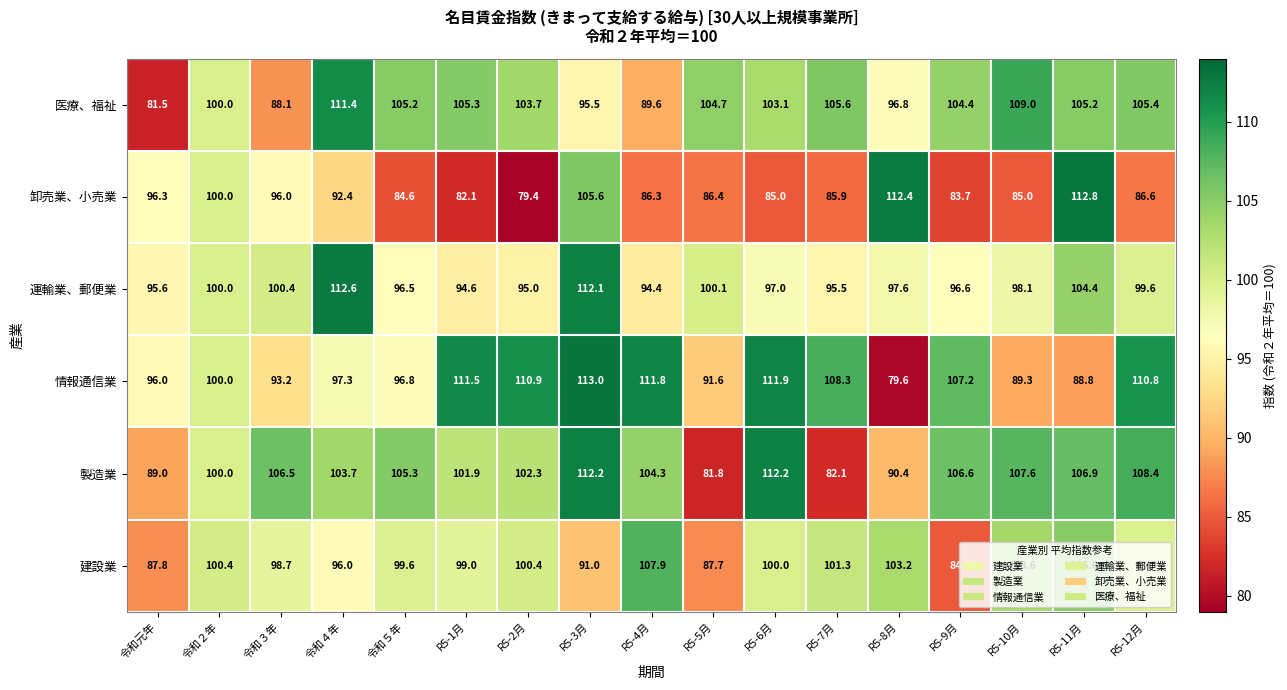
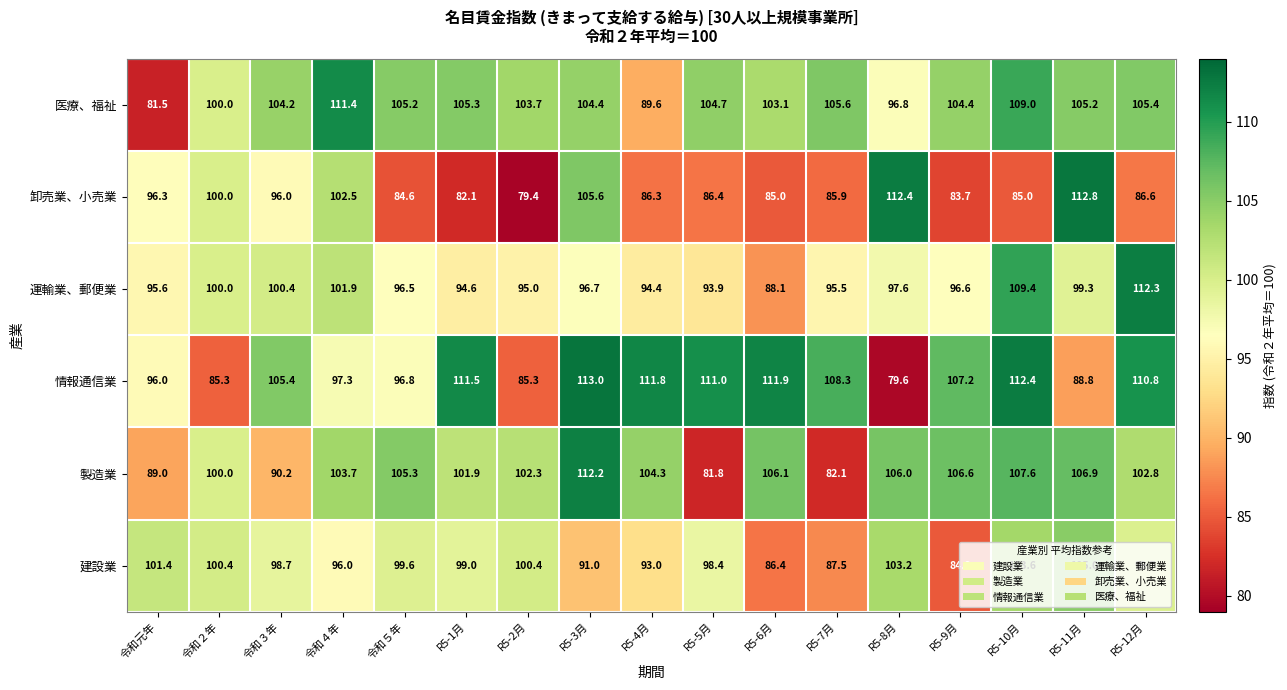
医療、福祉, 令和３年: 88.1 -> 104.2
医療、福祉, R5-3月: 95.5 -> 104.4
卸売業、小売業, 令和４年: 92.4 -> 102.5
運輸業、郵便業, 令和４年: 112.6 -> 101.9
運輸業、郵便業, R5-3月: 112.1 -> 96.7
運輸業、郵便業, R5-5月: 100.1 -> 93.9
運輸業、郵便業, R5-6月: 97.0 -> 88.1
運輸業、郵便業, R5-10月: 98.1 -> 109.4
運輸業、郵便業, R5-11月: 104.4 -> 99.3
運輸業、郵便業, R5-12月: 99.6 -> 112.3
情報通信業, 令和２年: 100.0 -> 85.3
情報通信業, 令和３年: 93.2 -> 105.4
情報通信業, R5-2月: 110.9 -> 85.3
情報通信業, R5-5月: 91.6 -> 111.0
情報通信業, R5-10月: 89.3 -> 112.4
製造業, 令和３年: 106.5 -> 90.2
製造業, R5-6月: 112.2 -> 106.1
製造業, R5-8月: 90.4 -> 106.0
製造業, R5-12月: 108.4 -> 102.8
建設業, 令和元年: 87.8 -> 101.4
建設業, R5-4月: 107.9 -> 93.0
建設業, R5-5月: 87.7 -> 98.4
建設業, R5-6月: 100.0 -> 86.4
建設業, R5-7月: 101.3 -> 87.5
